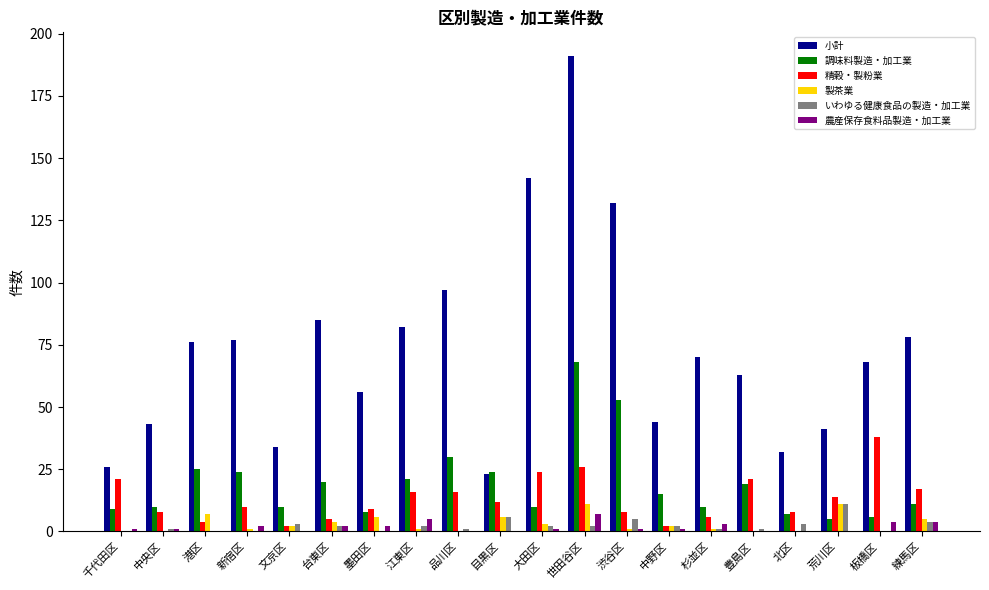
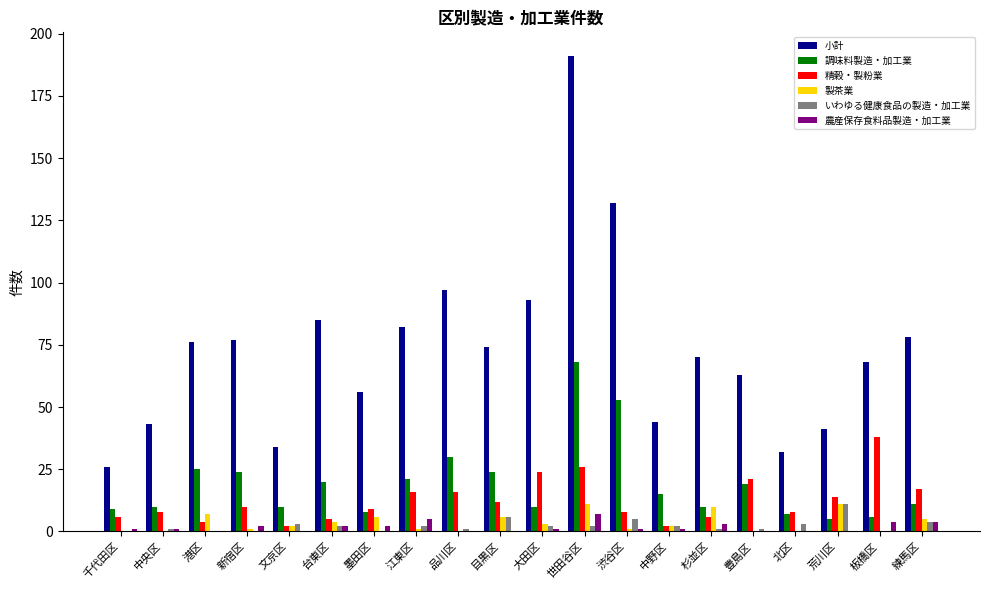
精穀・製粉業, 千代田区: 21 -> 6
小計, 目黒区: 23 -> 74
小計, 大田区: 142 -> 93
製茶業, 杉並区: 1 -> 10
